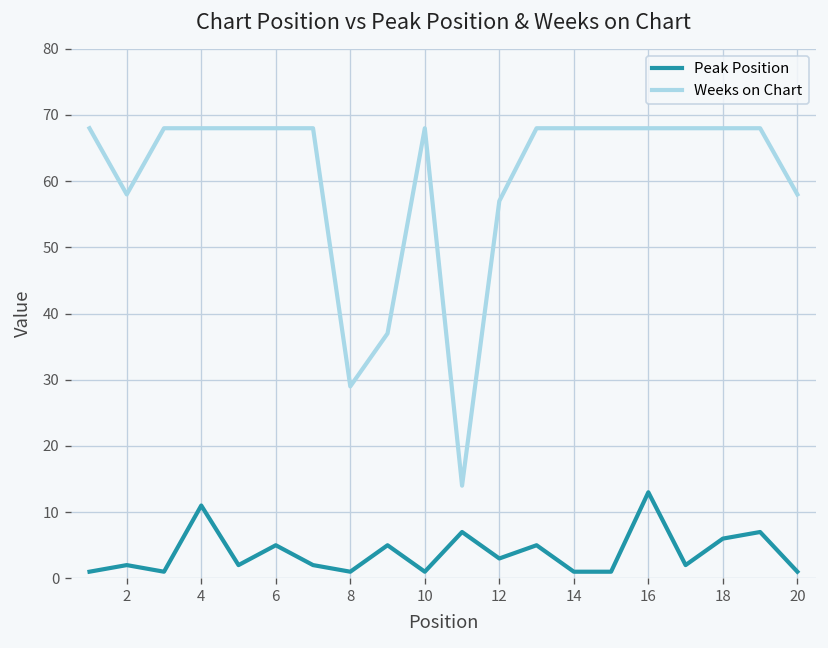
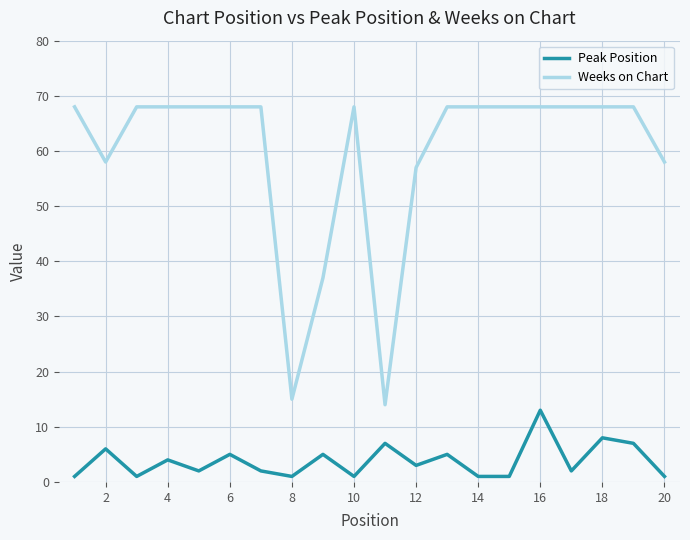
Peak Position, 2: 2 -> 6
Peak Position, 4: 11 -> 4
Weeks on Chart, 8: 29 -> 15
Peak Position, 18: 6 -> 8
